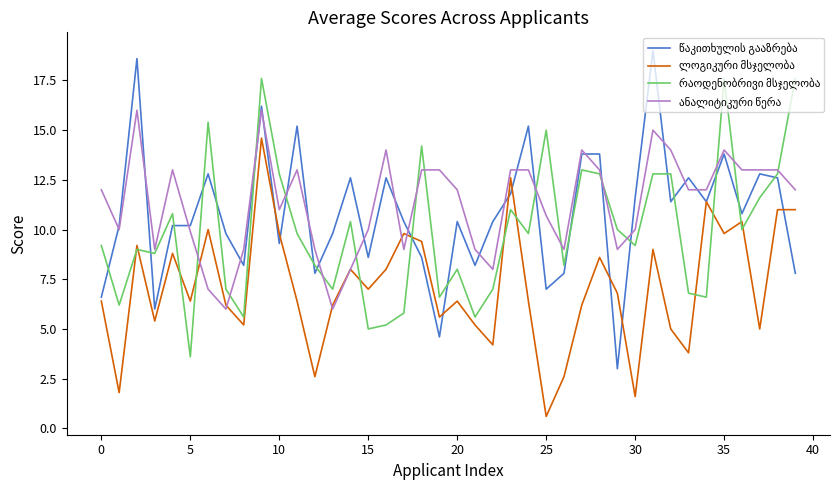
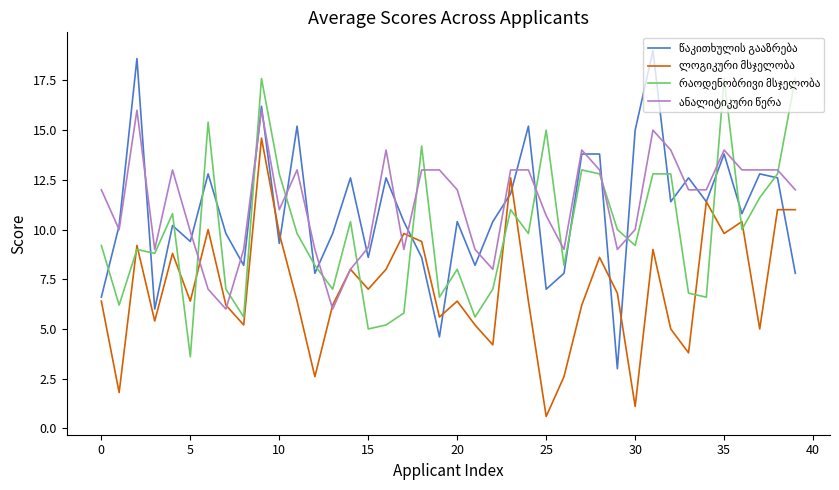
წაკითხულის გააზრება, 5: 10.2 -> 9.4
ანალიტიკური წერა, 15: 10.0 -> 9.1
წაკითხულის გააზრება, 30: 11.6 -> 15.0
ლოგიკური მსჯელობა, 30: 1.6 -> 1.1
